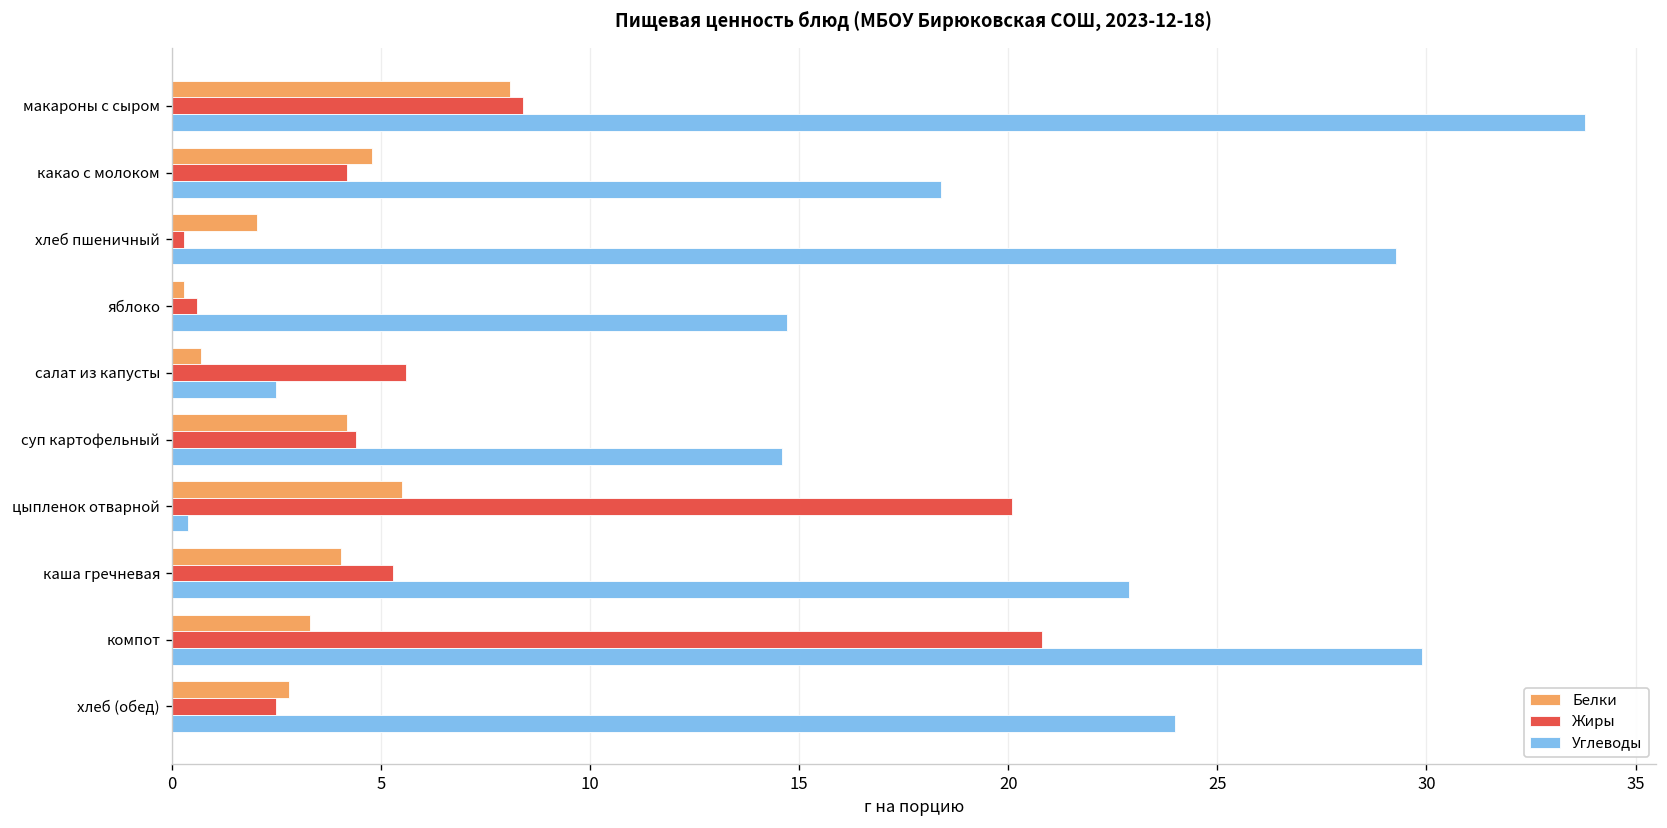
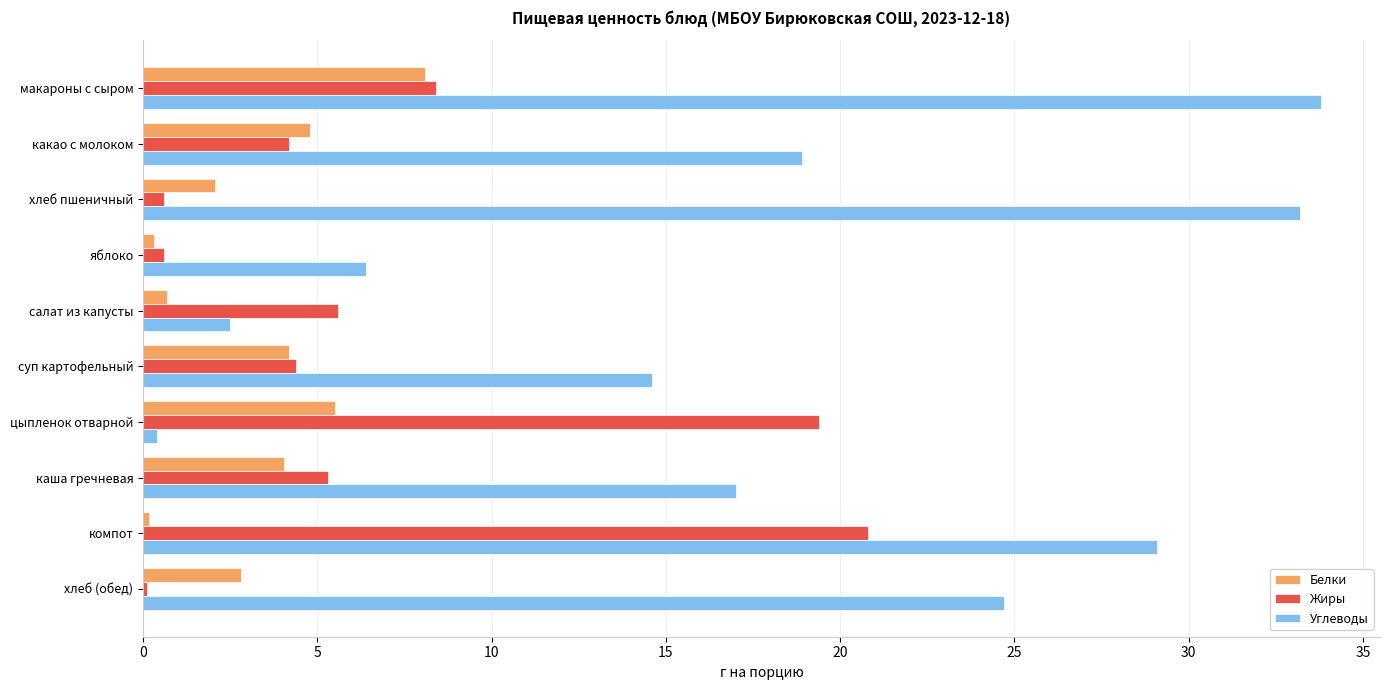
Углеводы, какао с молоком: 18.4 -> 18.9
Жиры, хлеб пшеничный: 0.3 -> 0.6
Углеводы, хлеб пшеничный: 29.3 -> 33.2
Углеводы, яблоко: 14.7 -> 6.4
Жиры, цыпленок отварной: 20.1 -> 19.4
Углеводы, каша гречневая: 22.9 -> 17.0
Белки, компот: 3.3 -> 0.2
Углеводы, компот: 29.9 -> 29.1
Жиры, хлеб (обед): 2.5 -> 0.1
Углеводы, хлеб (обед): 24.0 -> 24.7
